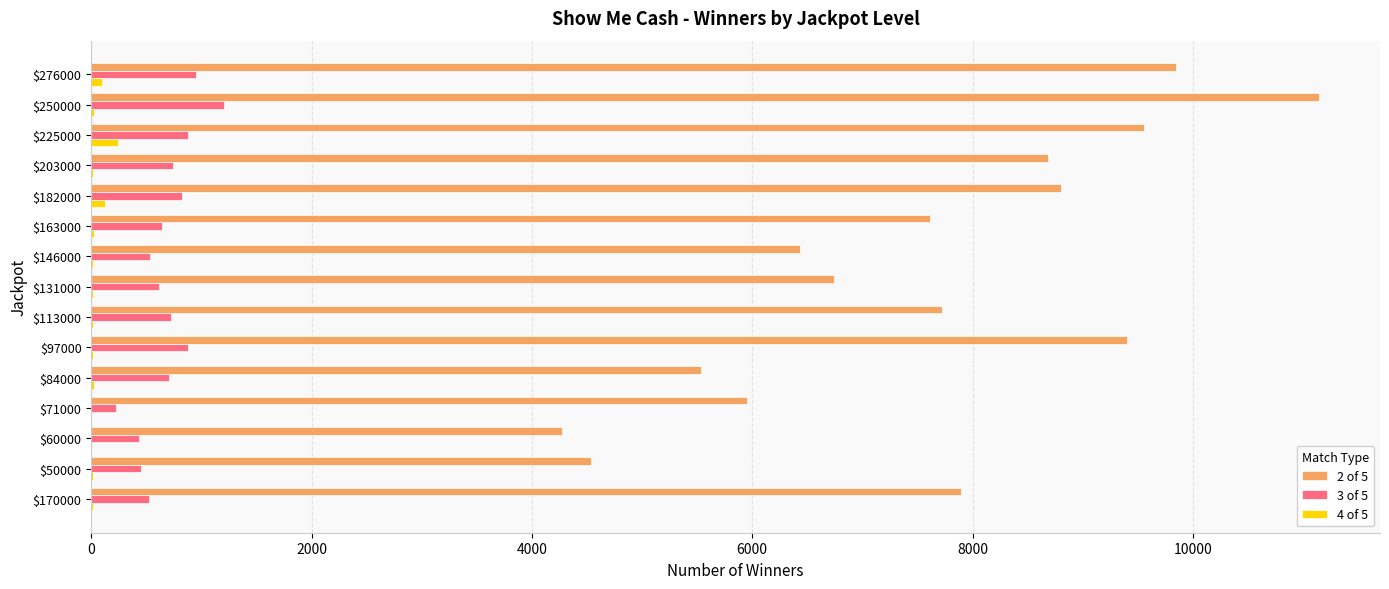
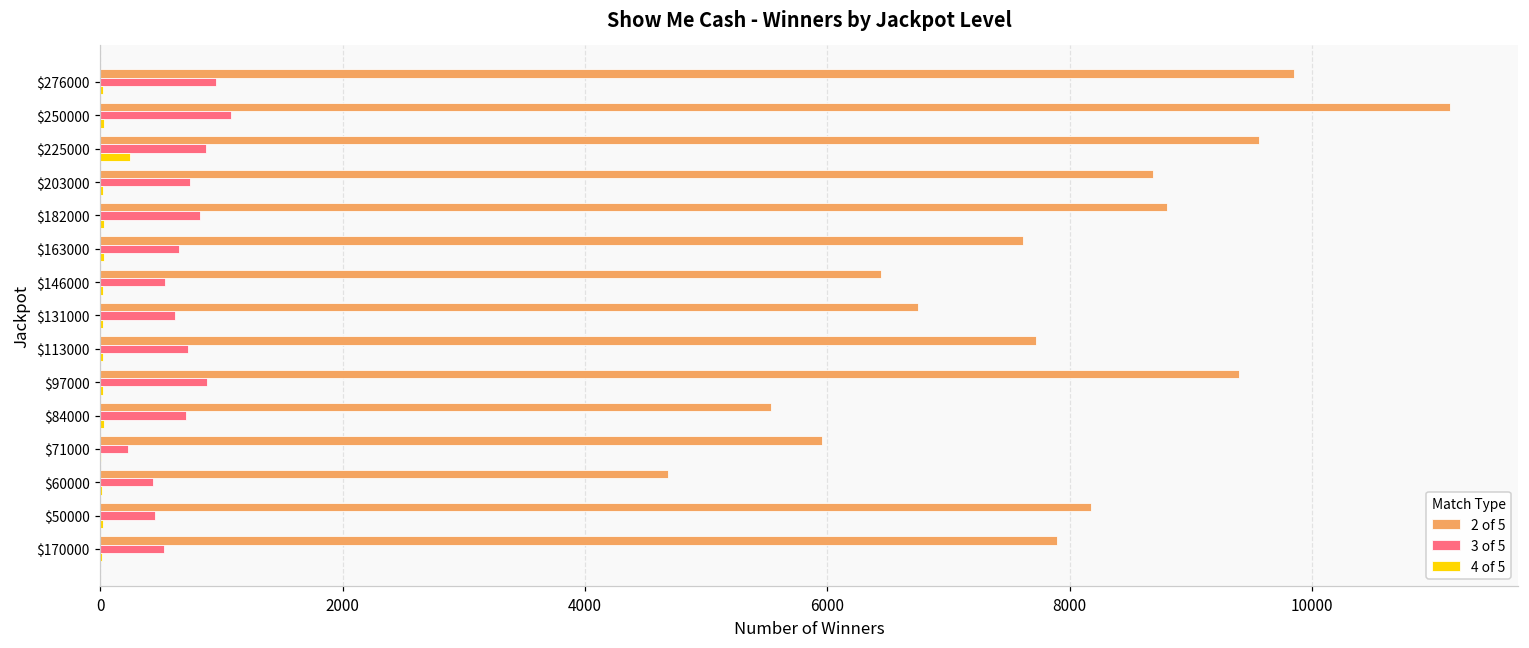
4 of 5, $276000: 100 -> 20
3 of 5, $250000: 1210 -> 1080
4 of 5, $182000: 130 -> 30
2 of 5, $60000: 4280 -> 4680
2 of 5, $50000: 4540 -> 8180
